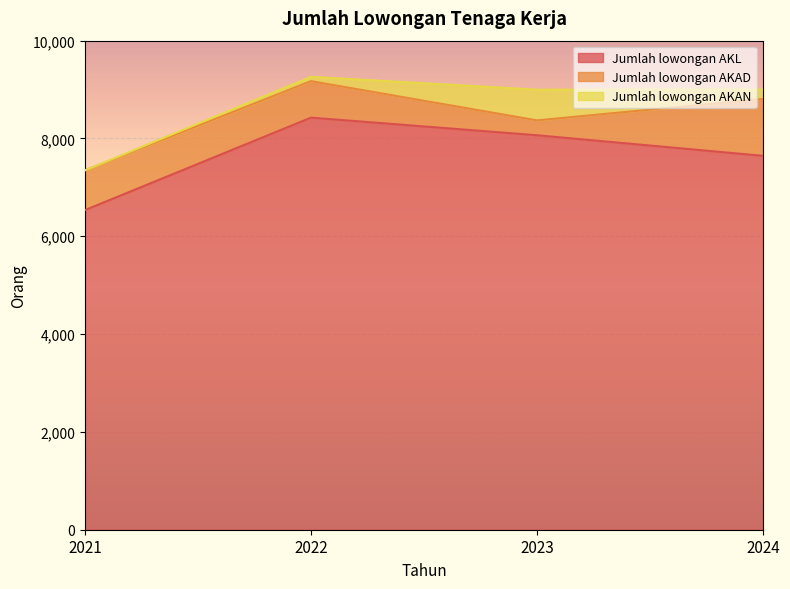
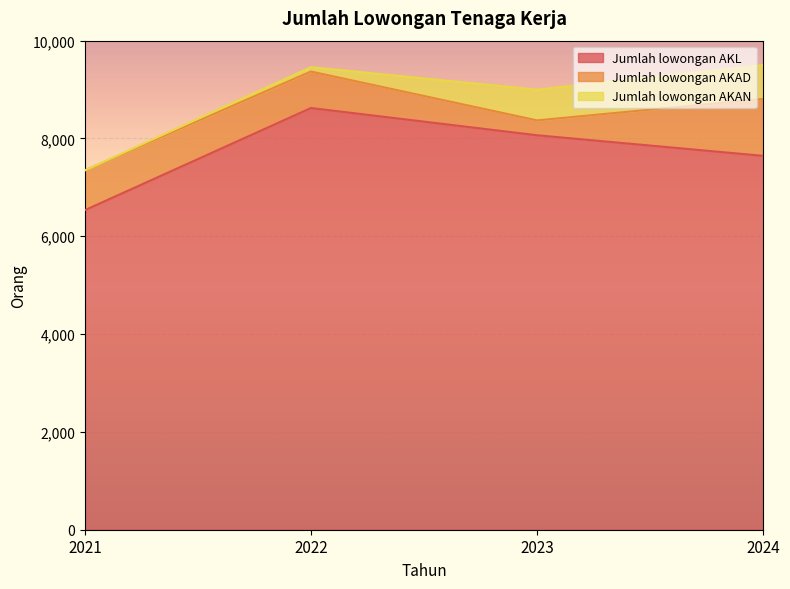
Jumlah lowongan AKL, 2022: 8,400 -> 8,600
Jumlah lowongan AKAN, 2024: 200 -> 700
